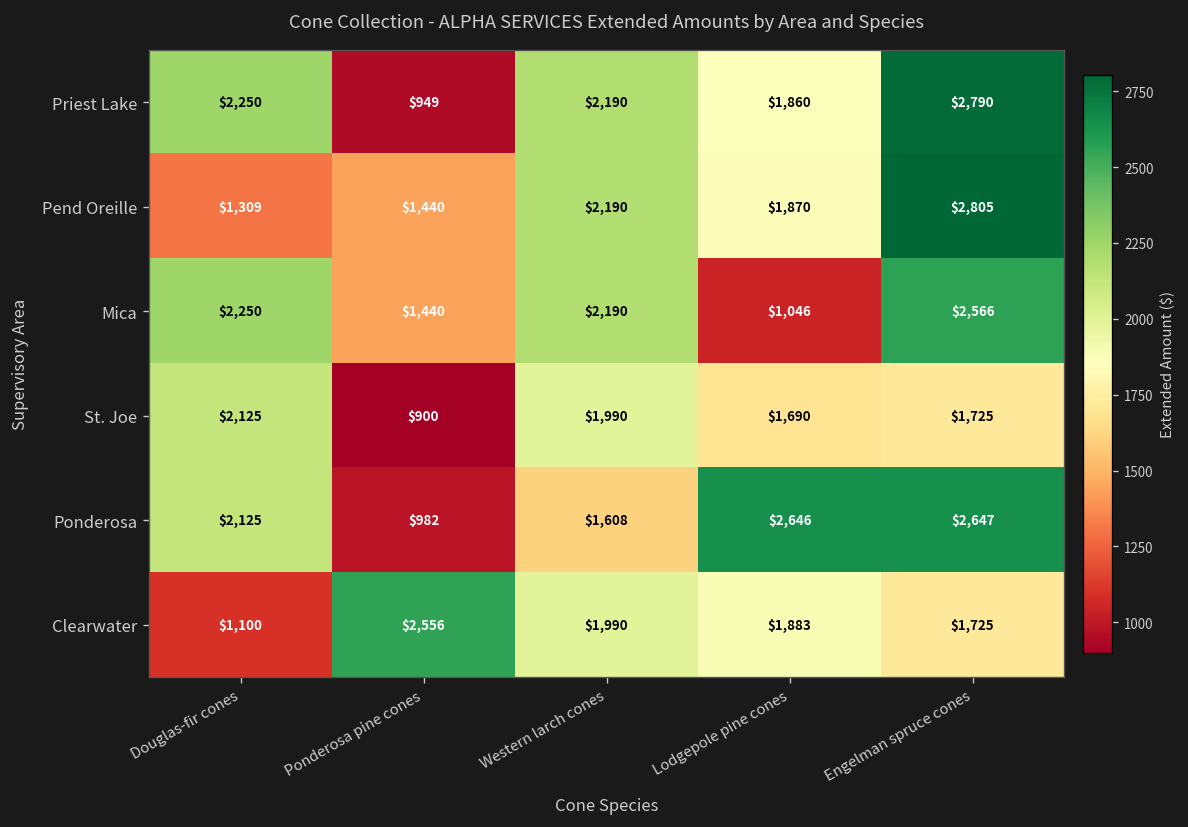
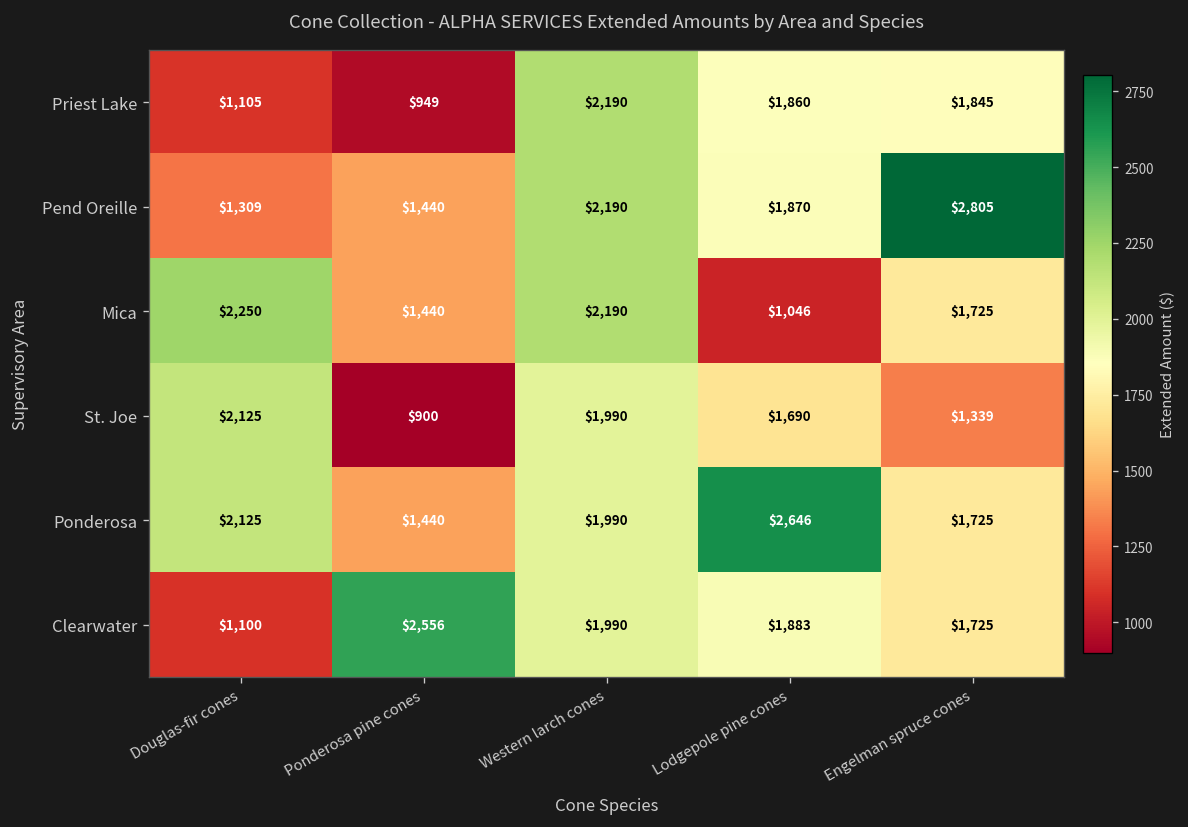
Priest Lake, Douglas-fir cones: $2,250 -> $1,105
Priest Lake, Engelman spruce cones: $2,790 -> $1,845
Mica, Engelman spruce cones: $2,566 -> $1,725
St. Joe, Engelman spruce cones: $1,725 -> $1,339
Ponderosa, Ponderosa pine cones: $982 -> $1,440
Ponderosa, Western larch cones: $1,608 -> $1,990
Ponderosa, Engelman spruce cones: $2,647 -> $1,725
